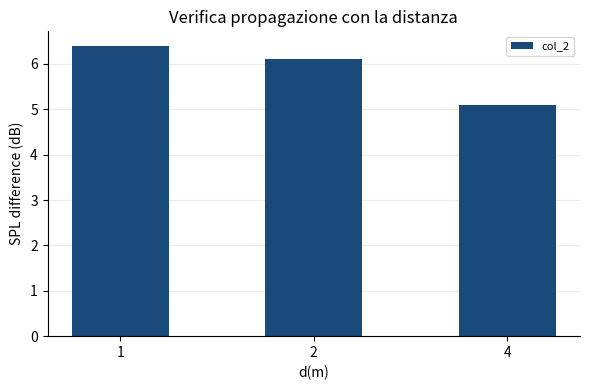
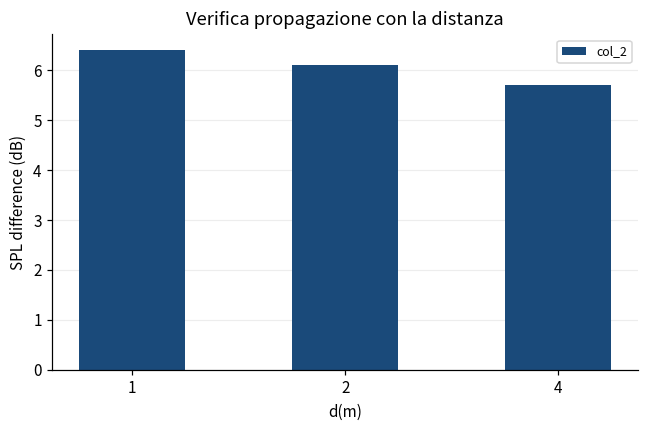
4: 5.1 -> 5.7
